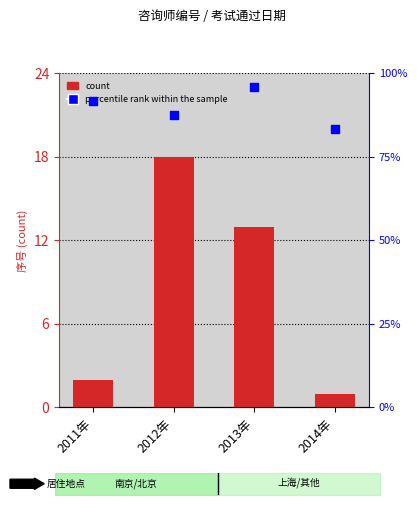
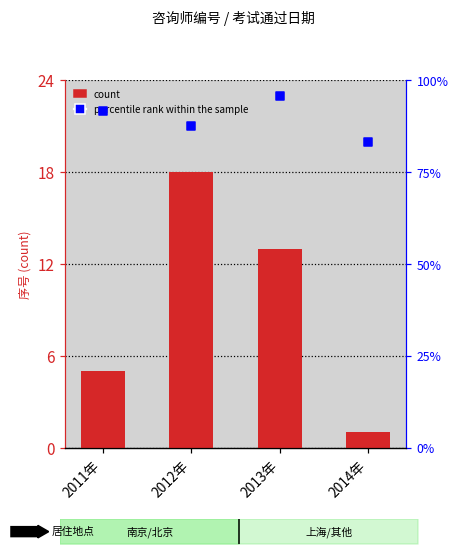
count, 2011年: 2 -> 5
